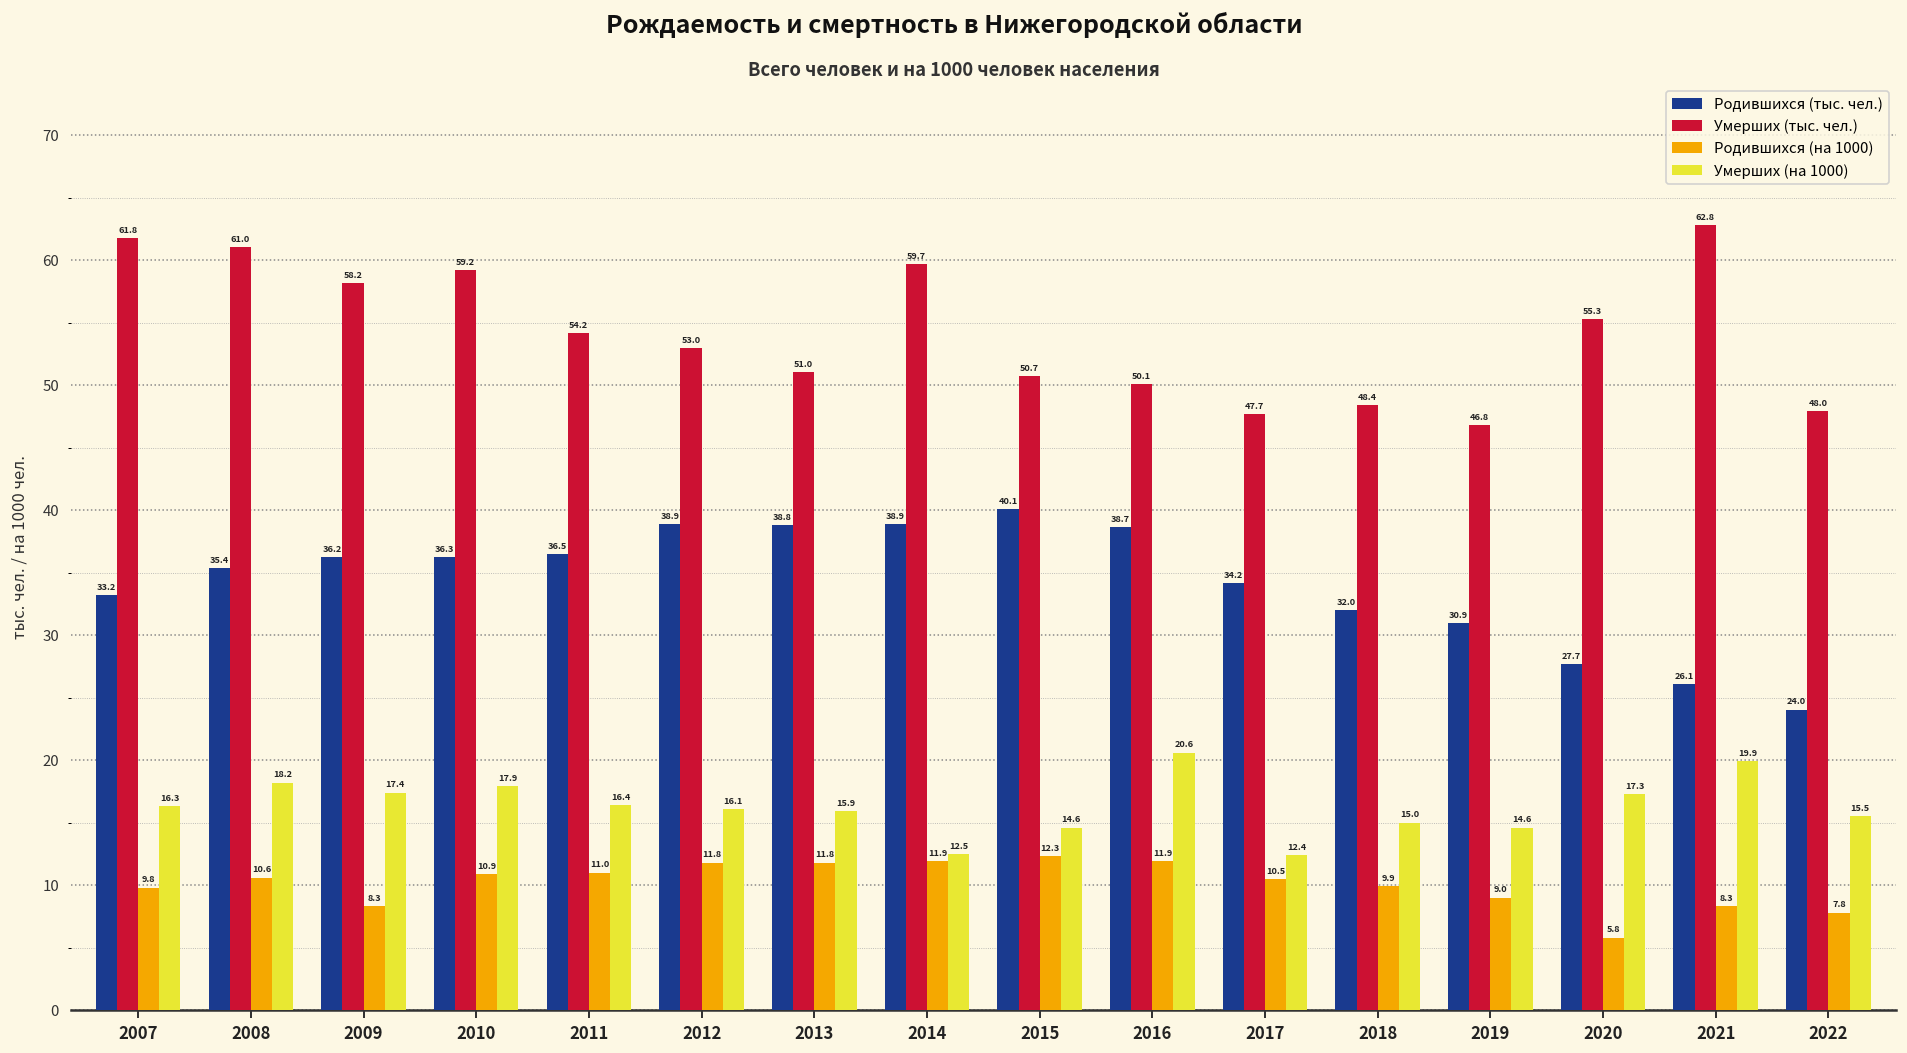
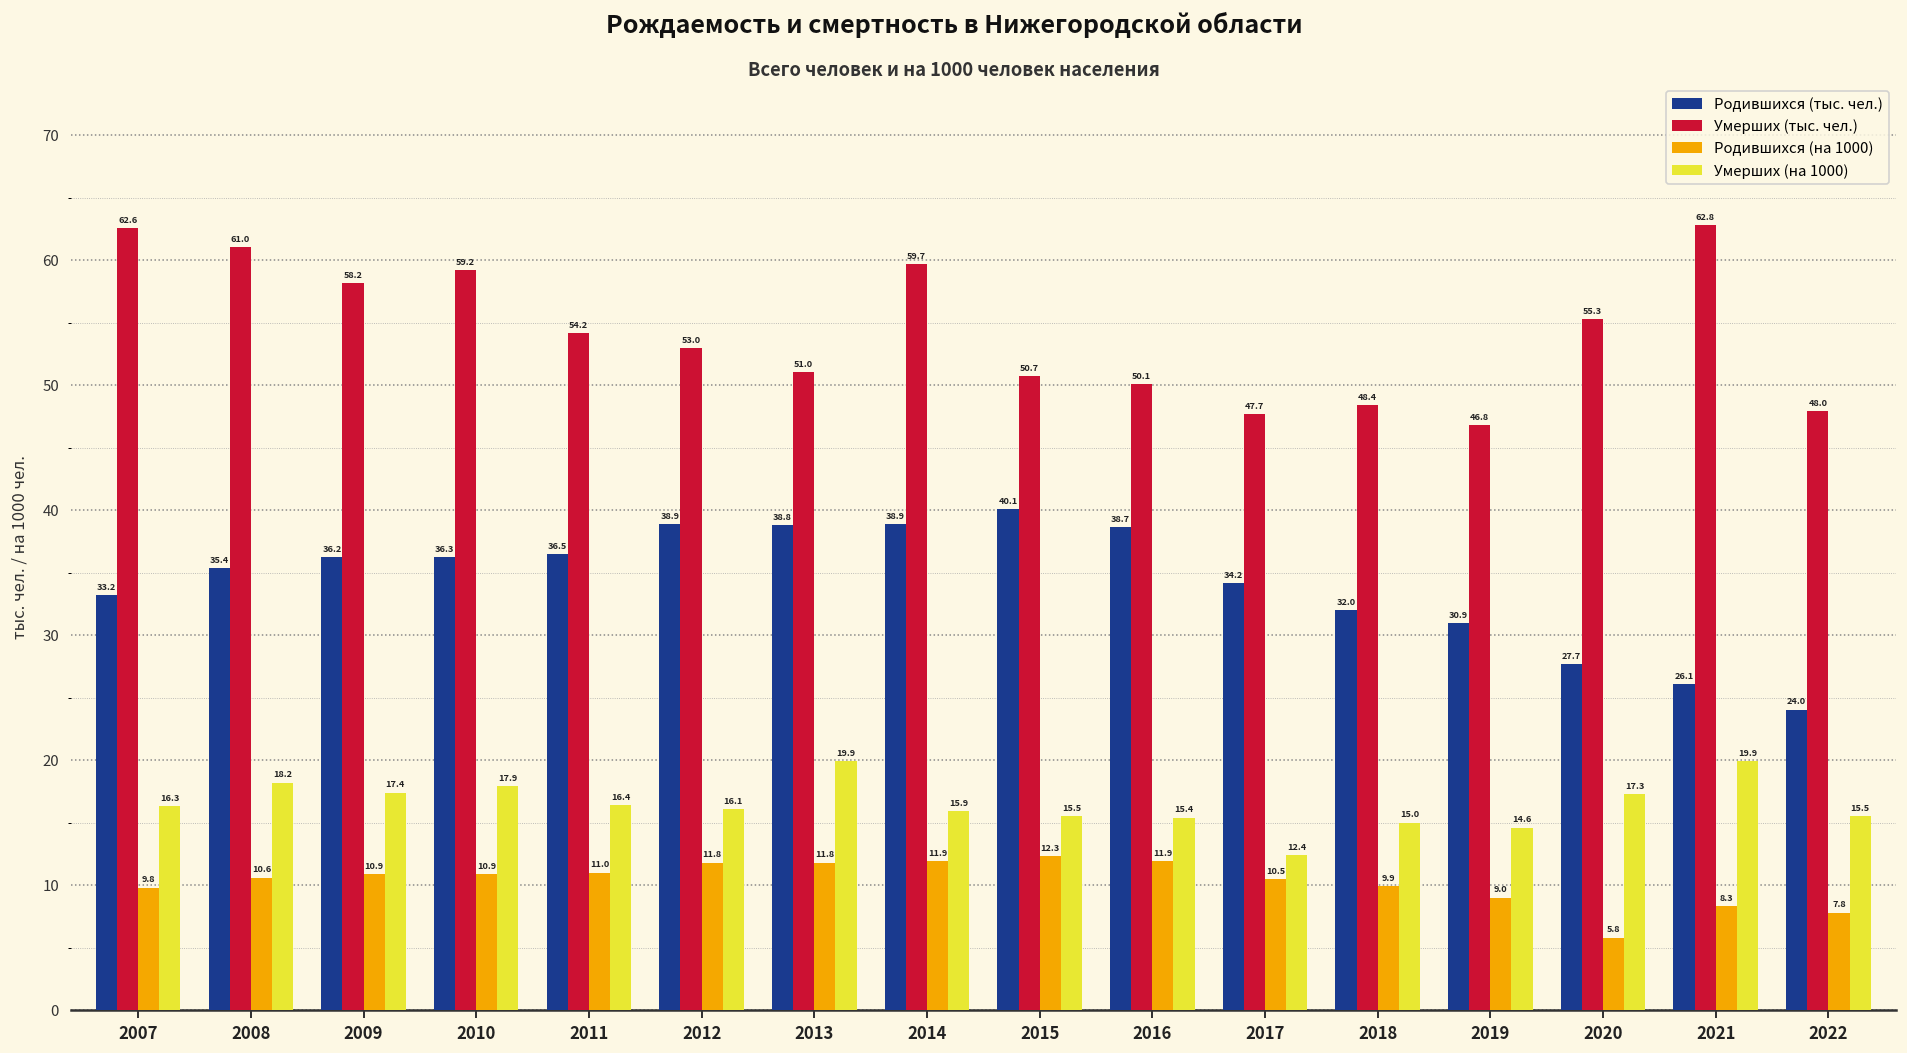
Умерших (тыс. чел.), 2007: 61.8 -> 62.6
Родившихся (на 1000), 2009: 8.3 -> 10.9
Умерших (на 1000), 2013: 15.9 -> 19.9
Умерших (на 1000), 2014: 12.5 -> 15.9
Умерших (на 1000), 2015: 14.6 -> 15.5
Умерших (на 1000), 2016: 20.6 -> 15.4
